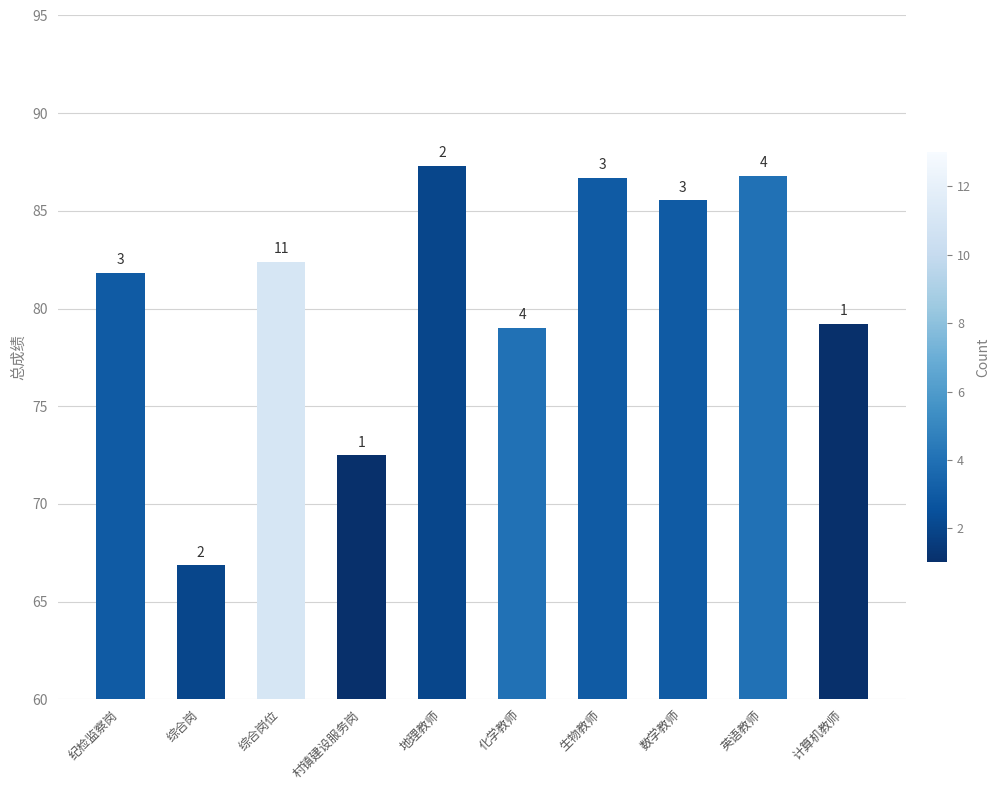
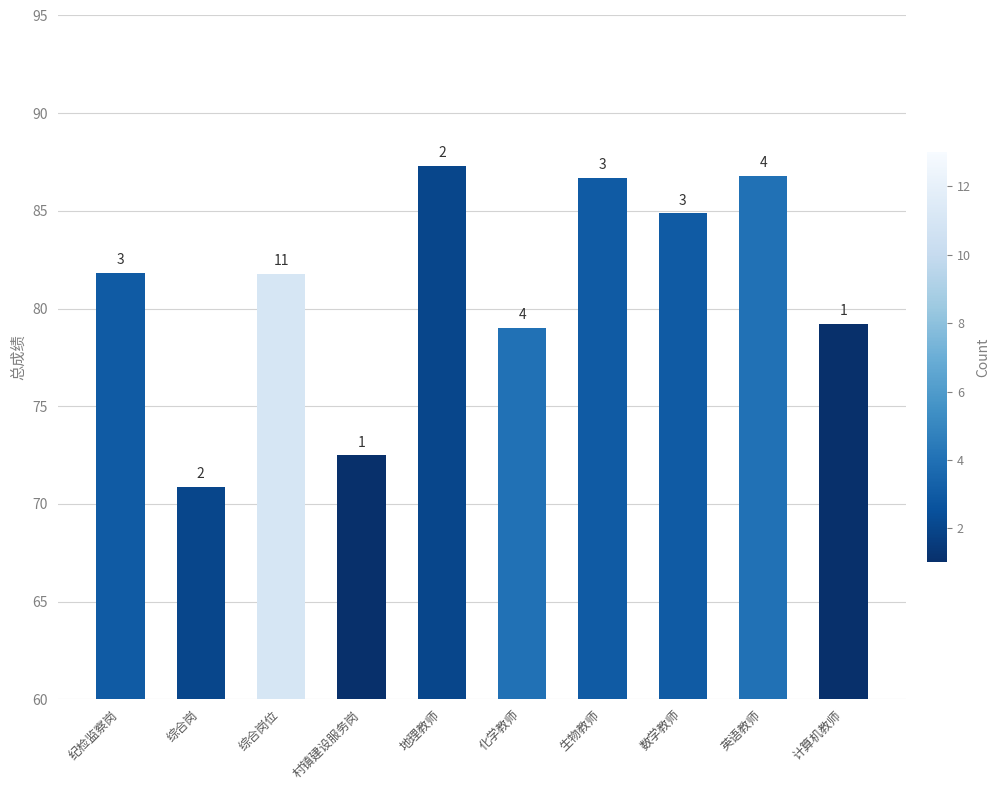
综合岗: 66.9 -> 70.9
综合岗位: 82.4 -> 81.8
数学教师: 85.5 -> 84.9
